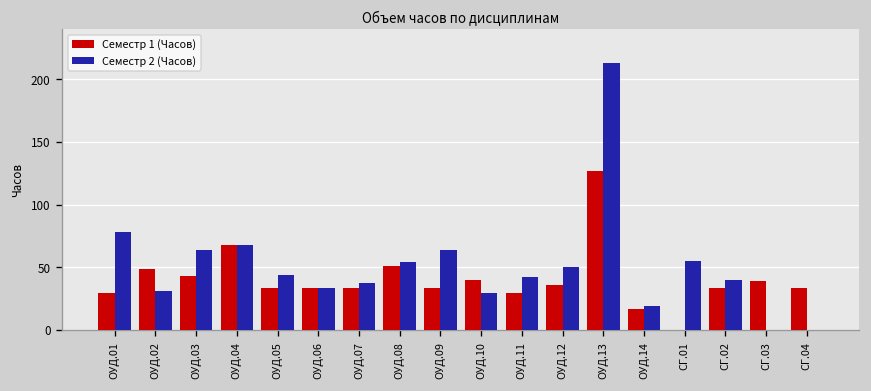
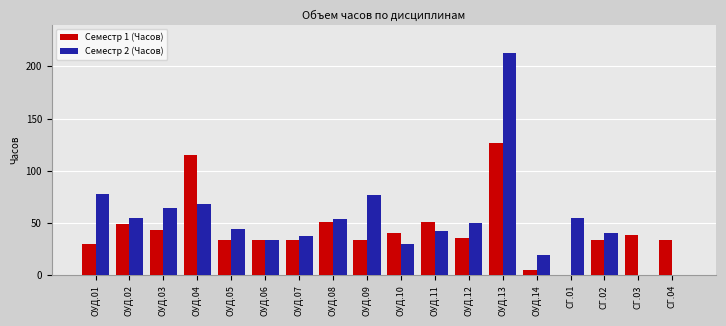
Семестр 2 (Часов), ОУД.02: 31 -> 55
Семестр 1 (Часов), ОУД.04: 68 -> 115
Семестр 2 (Часов), ОУД.09: 64 -> 77
Семестр 1 (Часов), ОУД.11: 30 -> 51
Семестр 1 (Часов), ОУД.14: 17 -> 5
